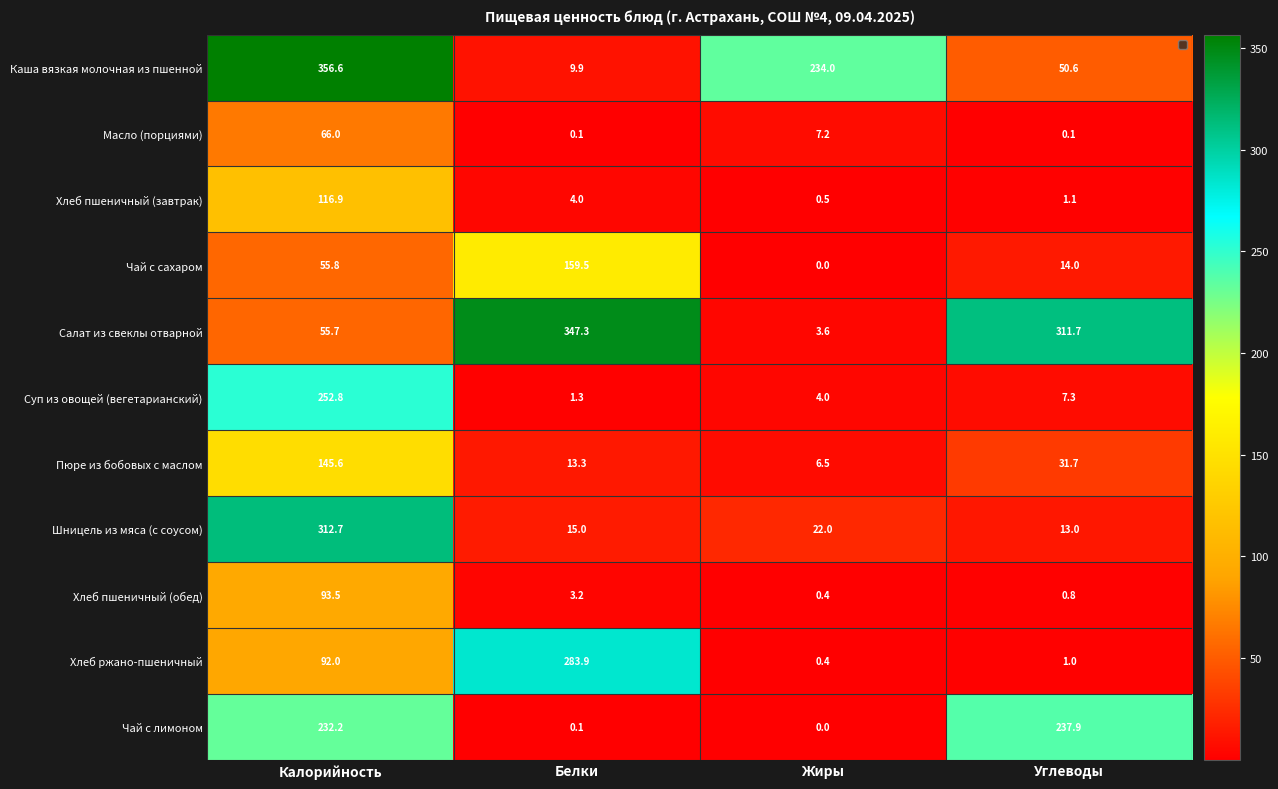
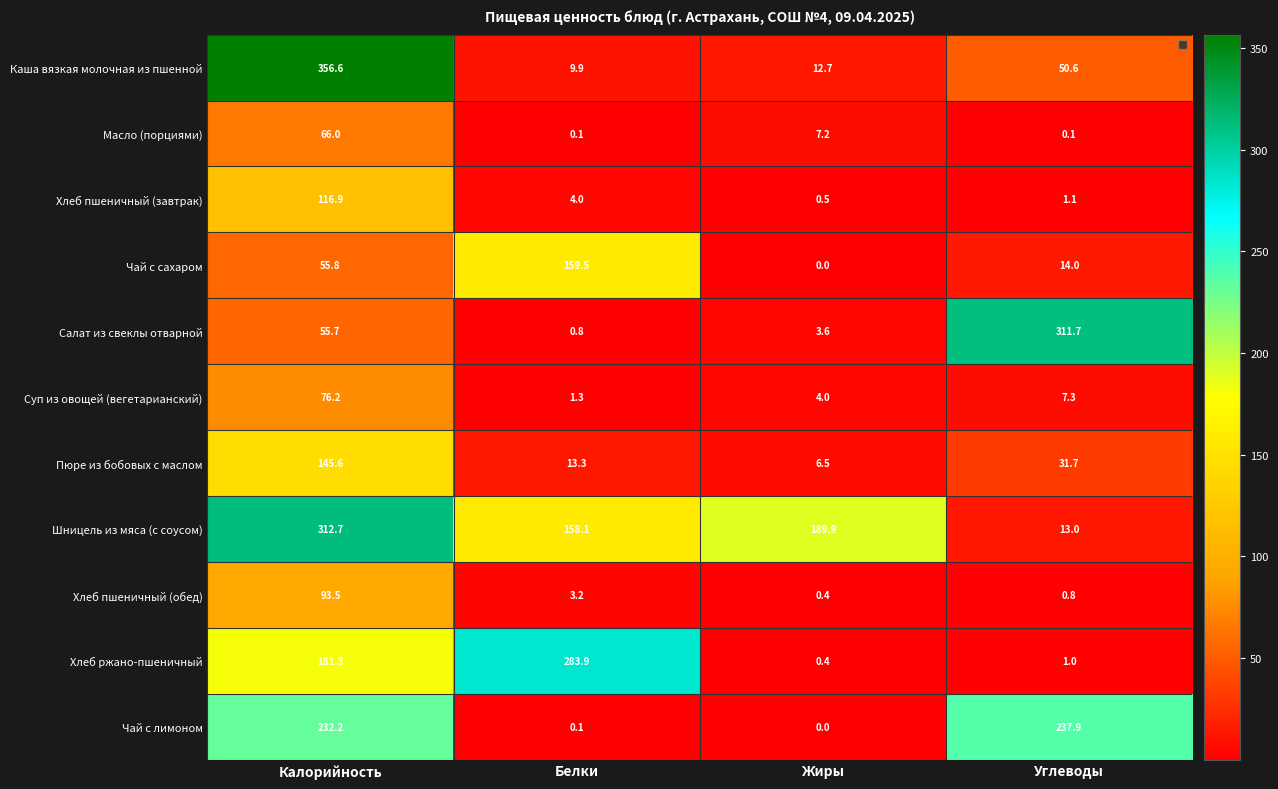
Каша вязкая молочная из пшенной, Жиры: 234.0 -> 12.7
Салат из свеклы отварной, Белки: 347.3 -> 0.8
Суп из овощей (вегетарианский), Калорийность: 252.8 -> 76.2
Шницель из мяса (с соусом), Белки: 15.0 -> 158.1
Шницель из мяса (с соусом), Жиры: 22.0 -> 189.9
Хлеб ржано-пшеничный, Калорийность: 92.0 -> 181.3
